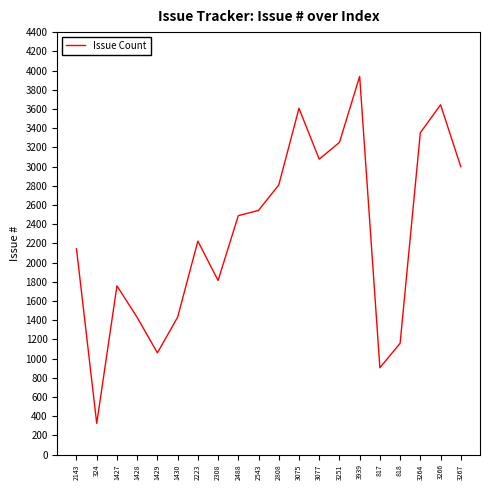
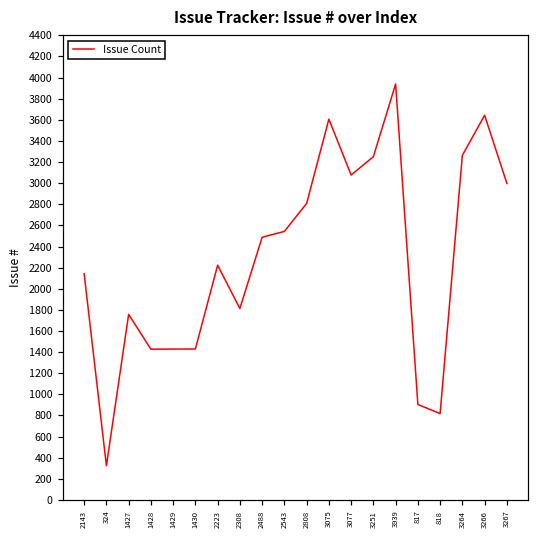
1429: 1100 -> 1400
818: 1200 -> 800
3264: 3400 -> 3300
